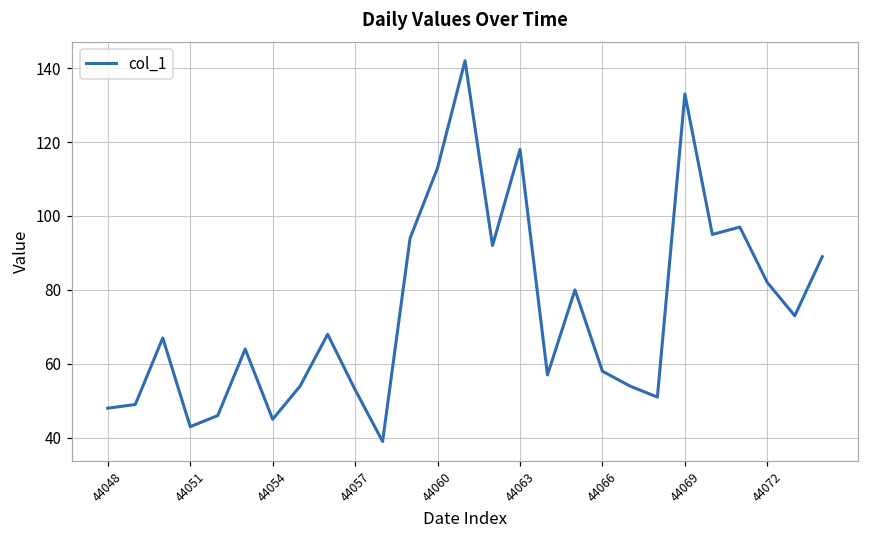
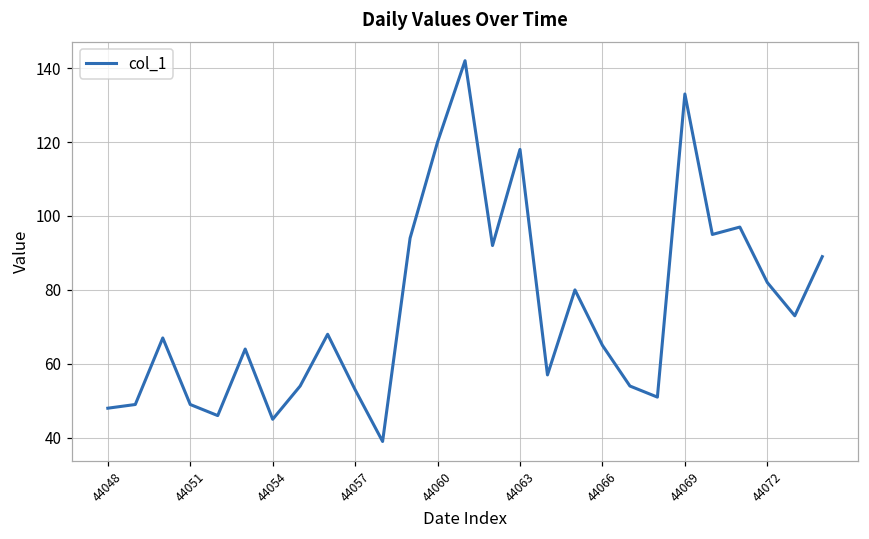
44051: 43 -> 49
44060: 113 -> 120
44066: 58 -> 65
